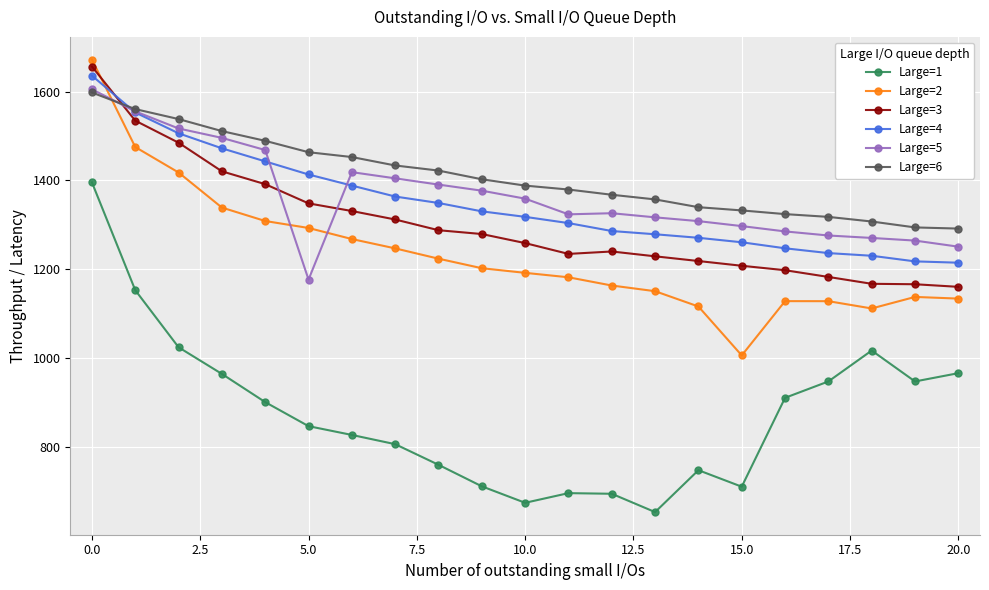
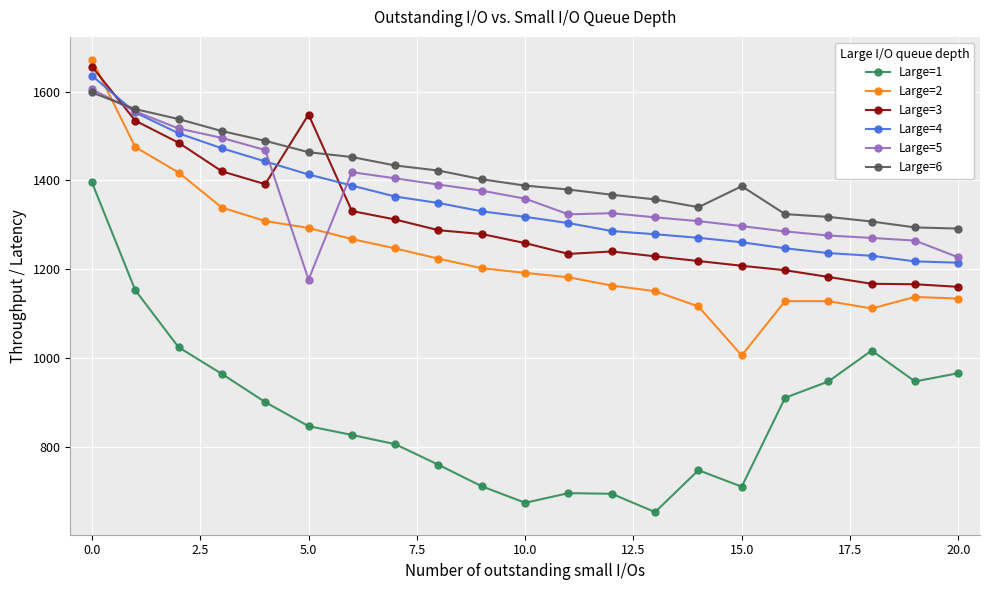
Large=3, 5.0: 1350 -> 1550
Large=6, 15.0: 1330 -> 1390
Large=5, 20.0: 1250 -> 1230
